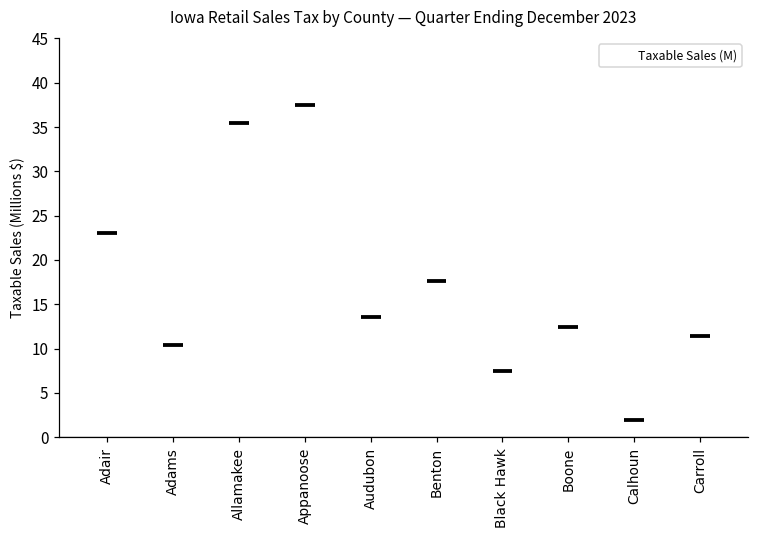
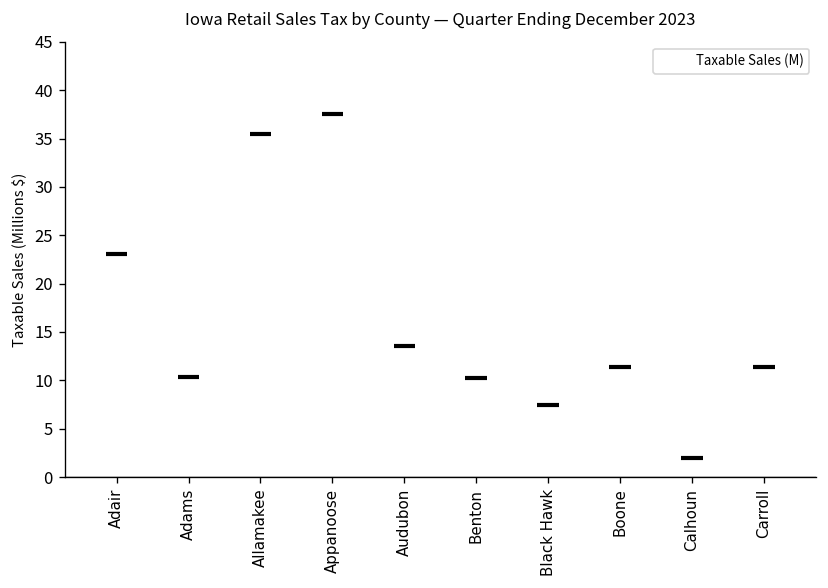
Benton: 18 -> 10
Boone: 12 -> 11
